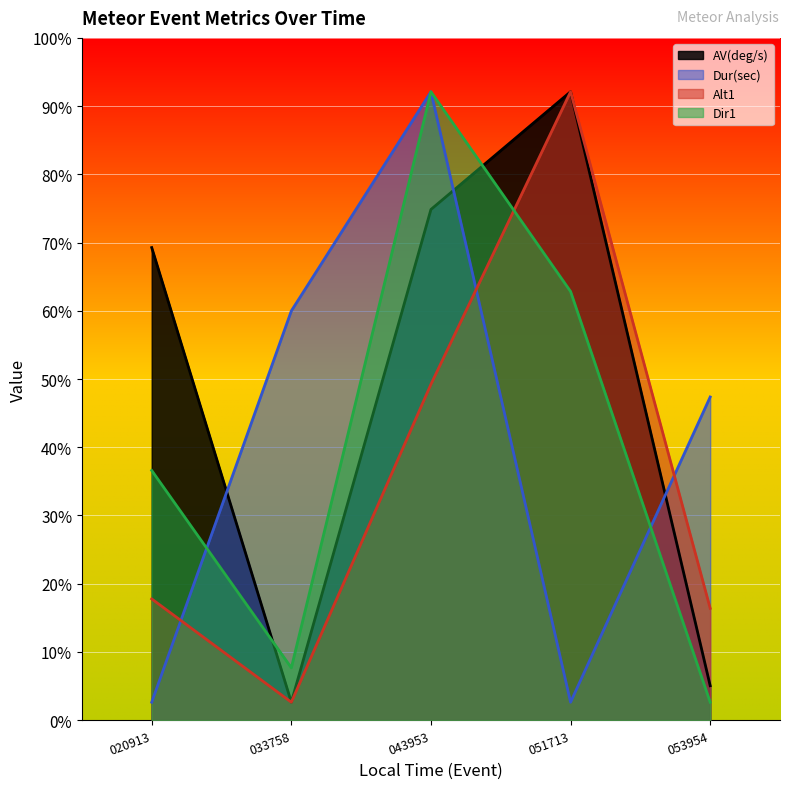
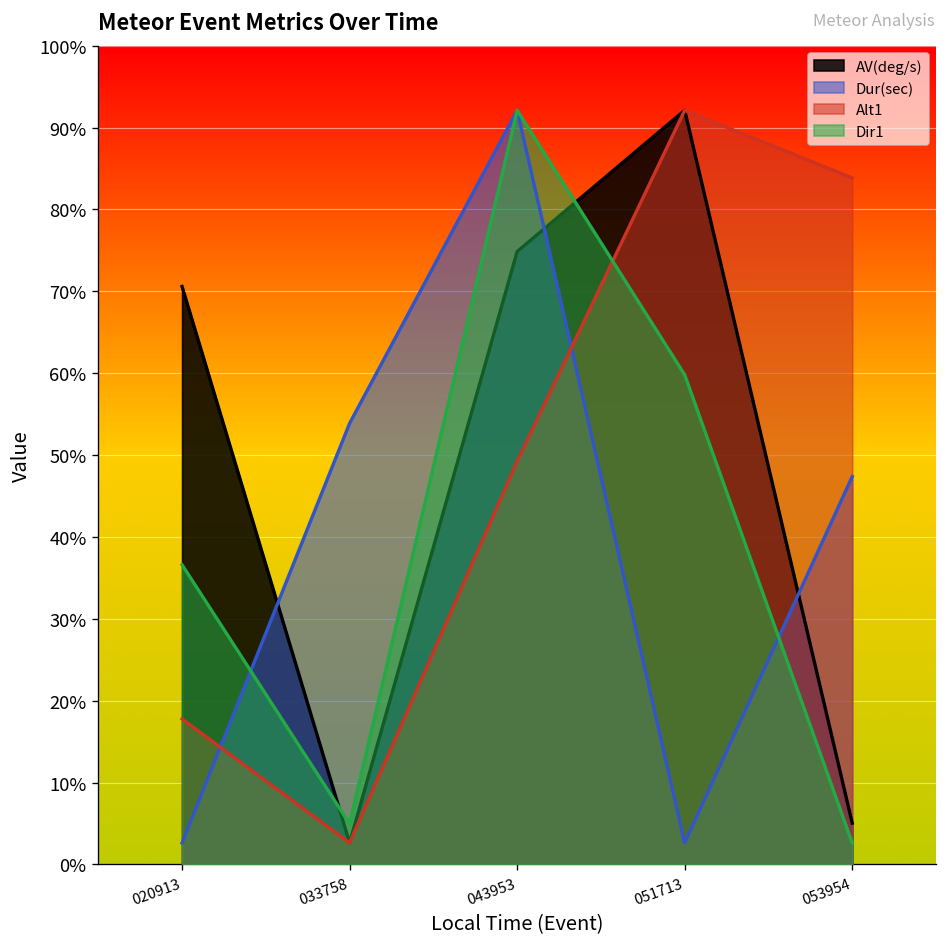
AV(deg/s), 020913: 69% -> 71%
Dur(sec), 033758: 60% -> 54%
Dir1, 033758: 8% -> 5%
Dir1, 051713: 63% -> 60%
Alt1, 053954: 16% -> 84%
